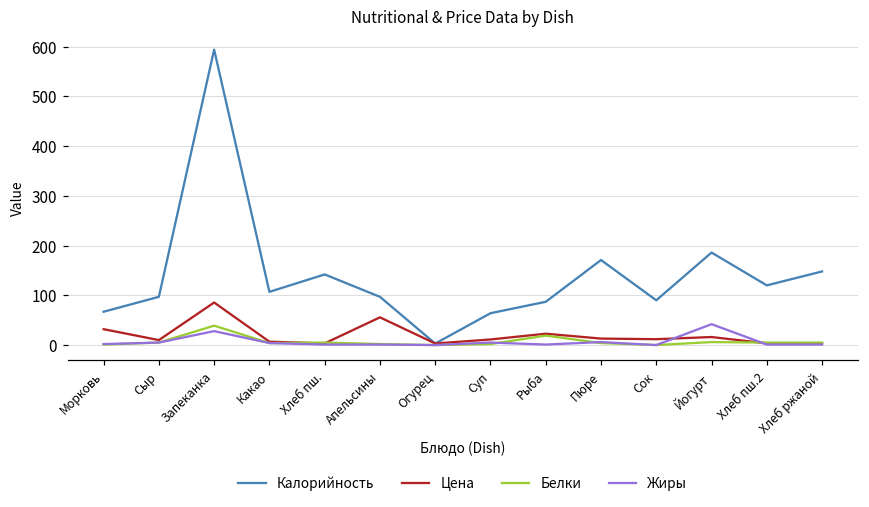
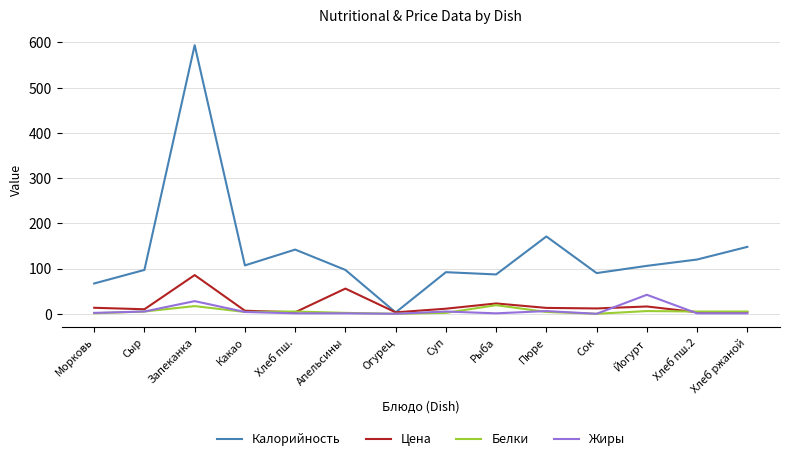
Цена, Морковь: 30 -> 10
Белки, Запеканка: 40 -> 20
Калорийность, Суп: 60 -> 90
Калорийность, Йогурт: 190 -> 110
